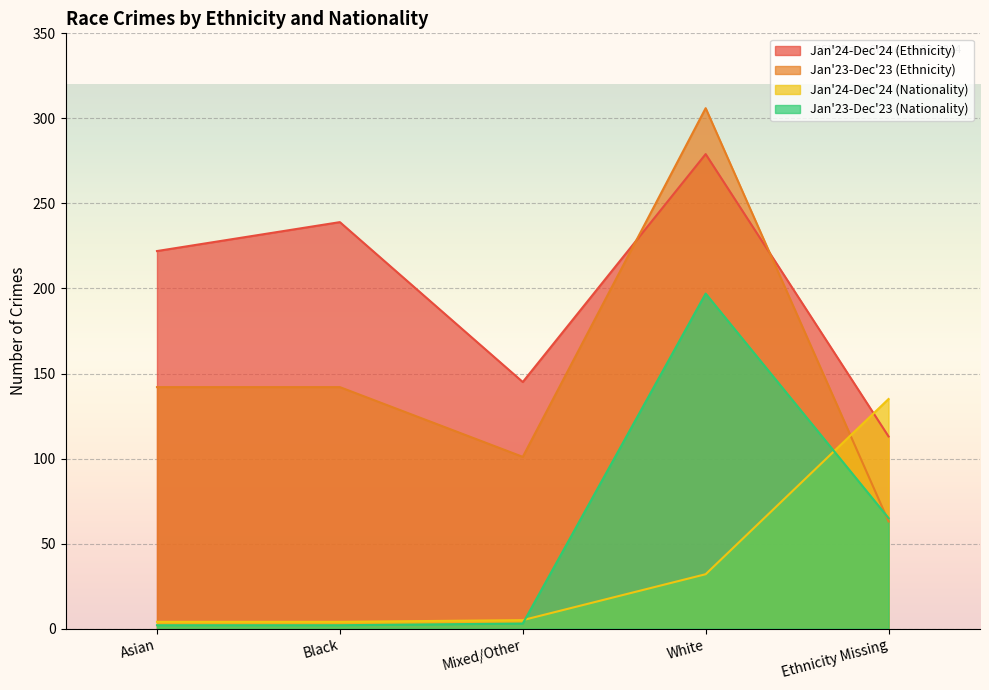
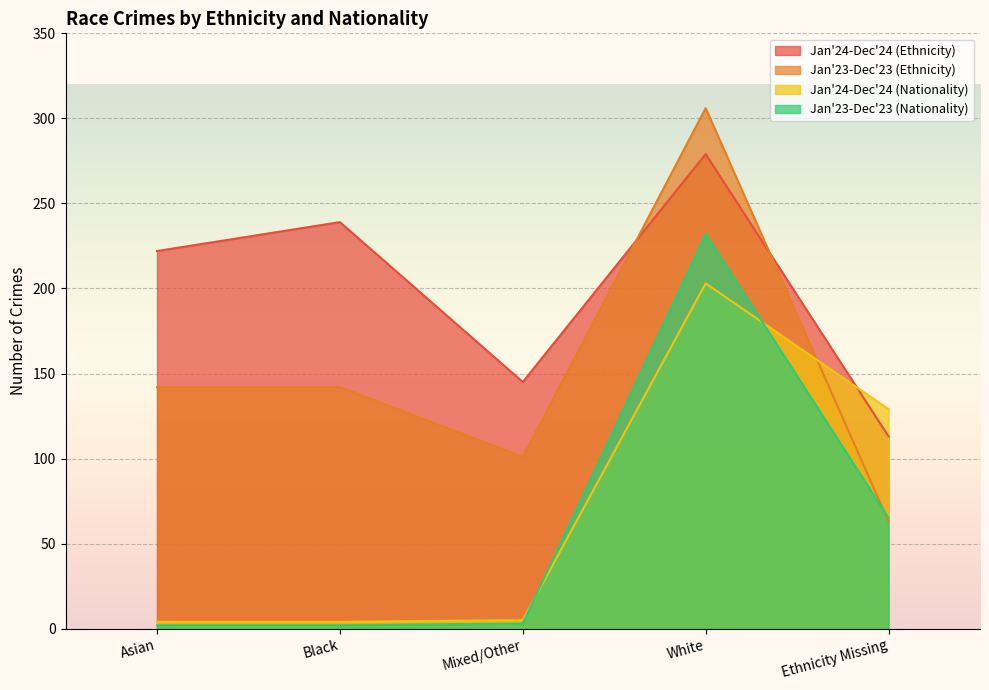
Jan'24-Dec'24 (Nationality), White: 32 -> 203
Jan'23-Dec'23 (Nationality), White: 197 -> 232
Jan'24-Dec'24 (Nationality), Ethnicity Missing: 135 -> 129
